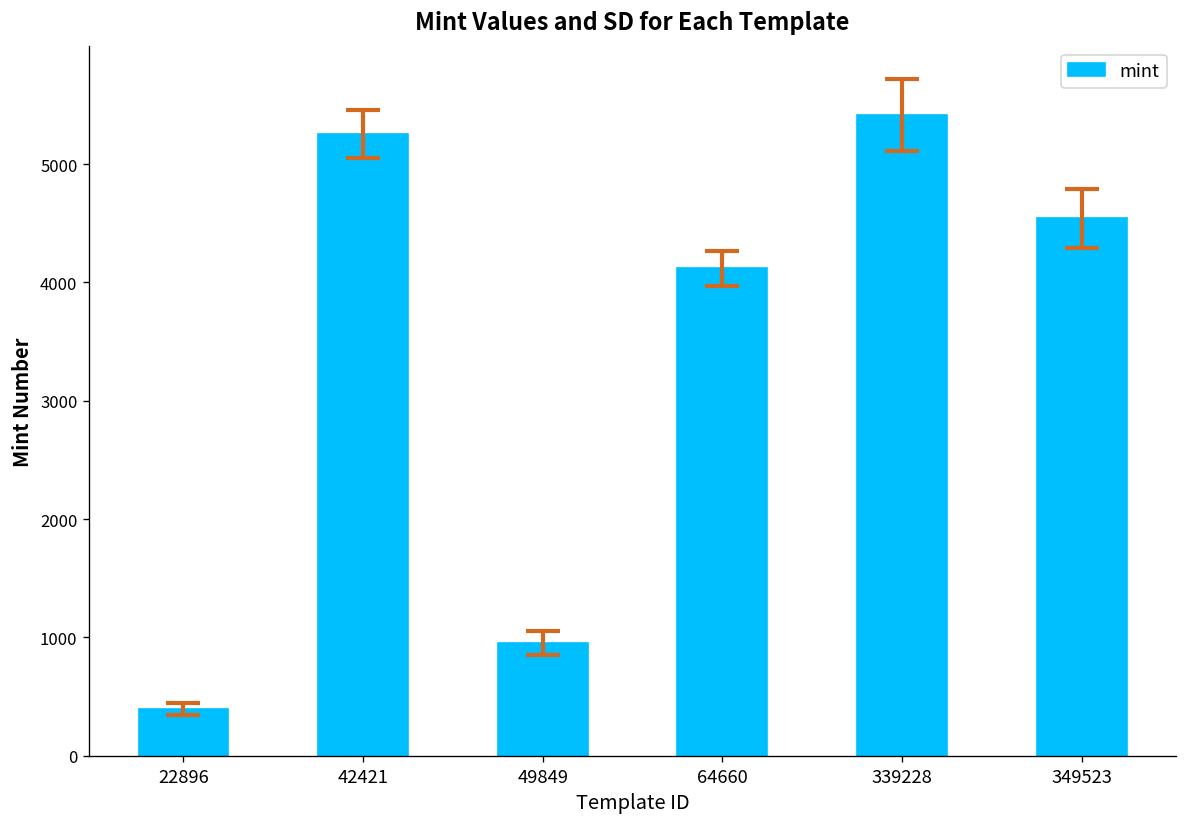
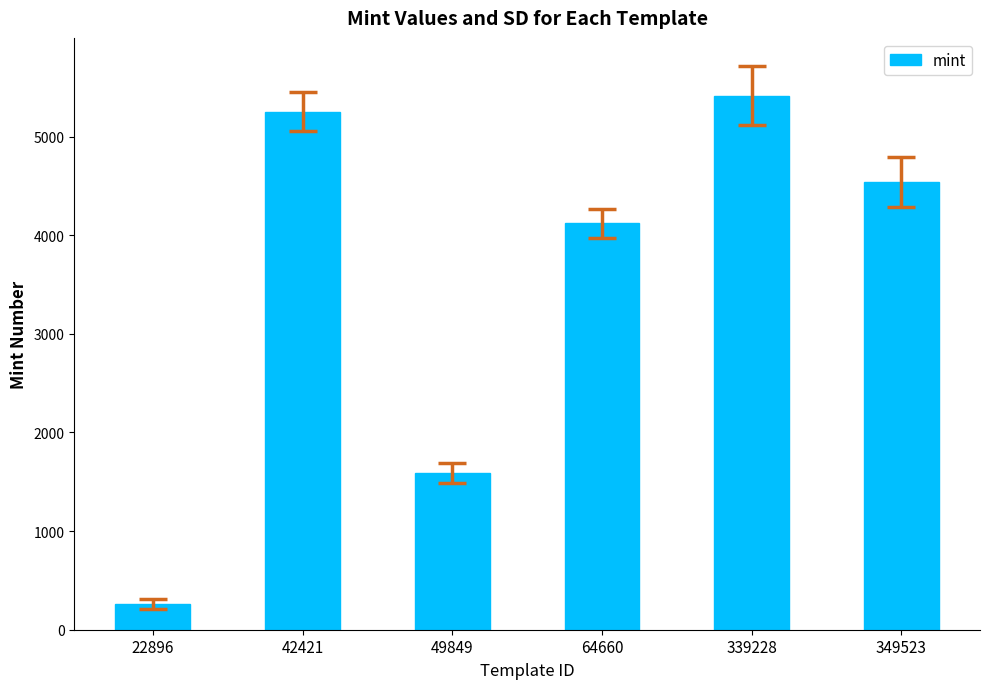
mint, 22896: 400 -> 300
mint, 49849: 1000 -> 1600
